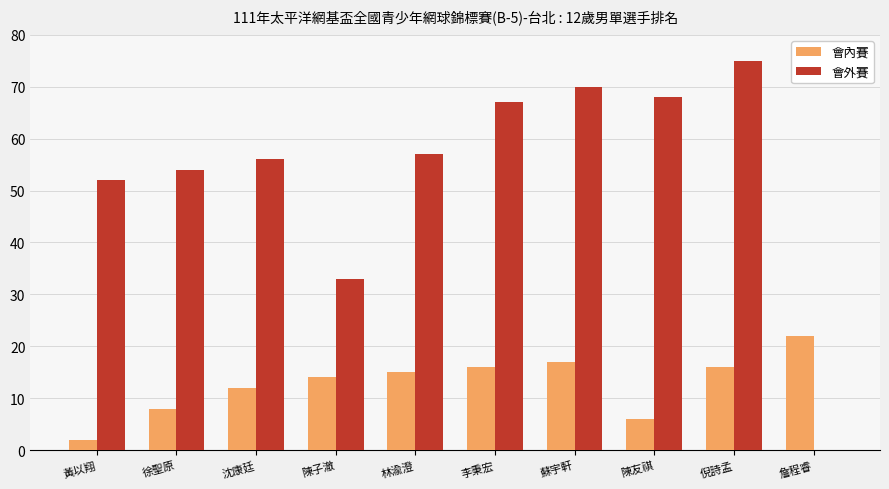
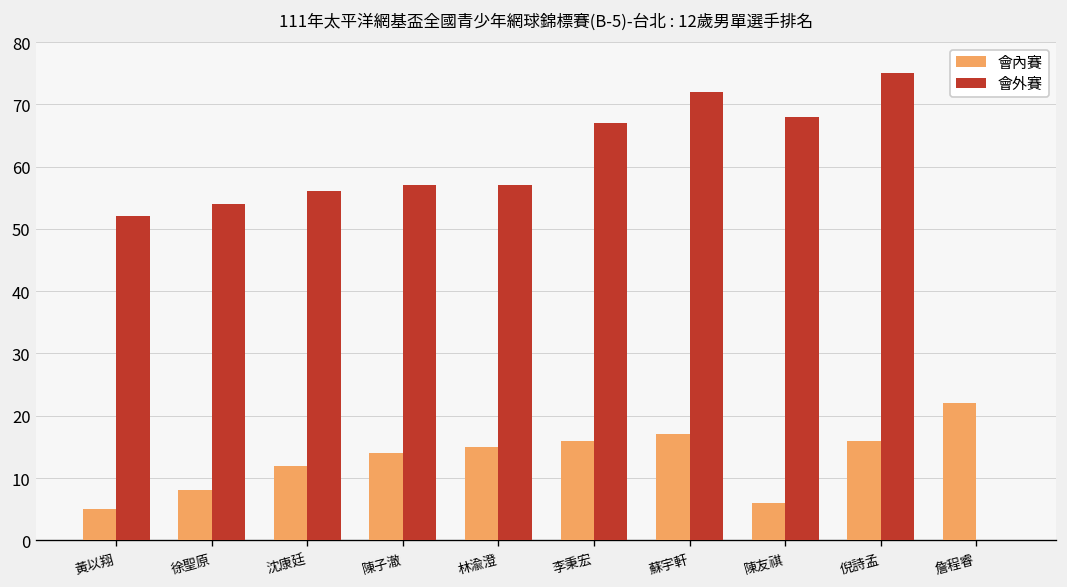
會內賽, 黃以翔: 2 -> 5
會外賽, 陳子澈: 33 -> 57
會外賽, 蘇宇軒: 70 -> 72
